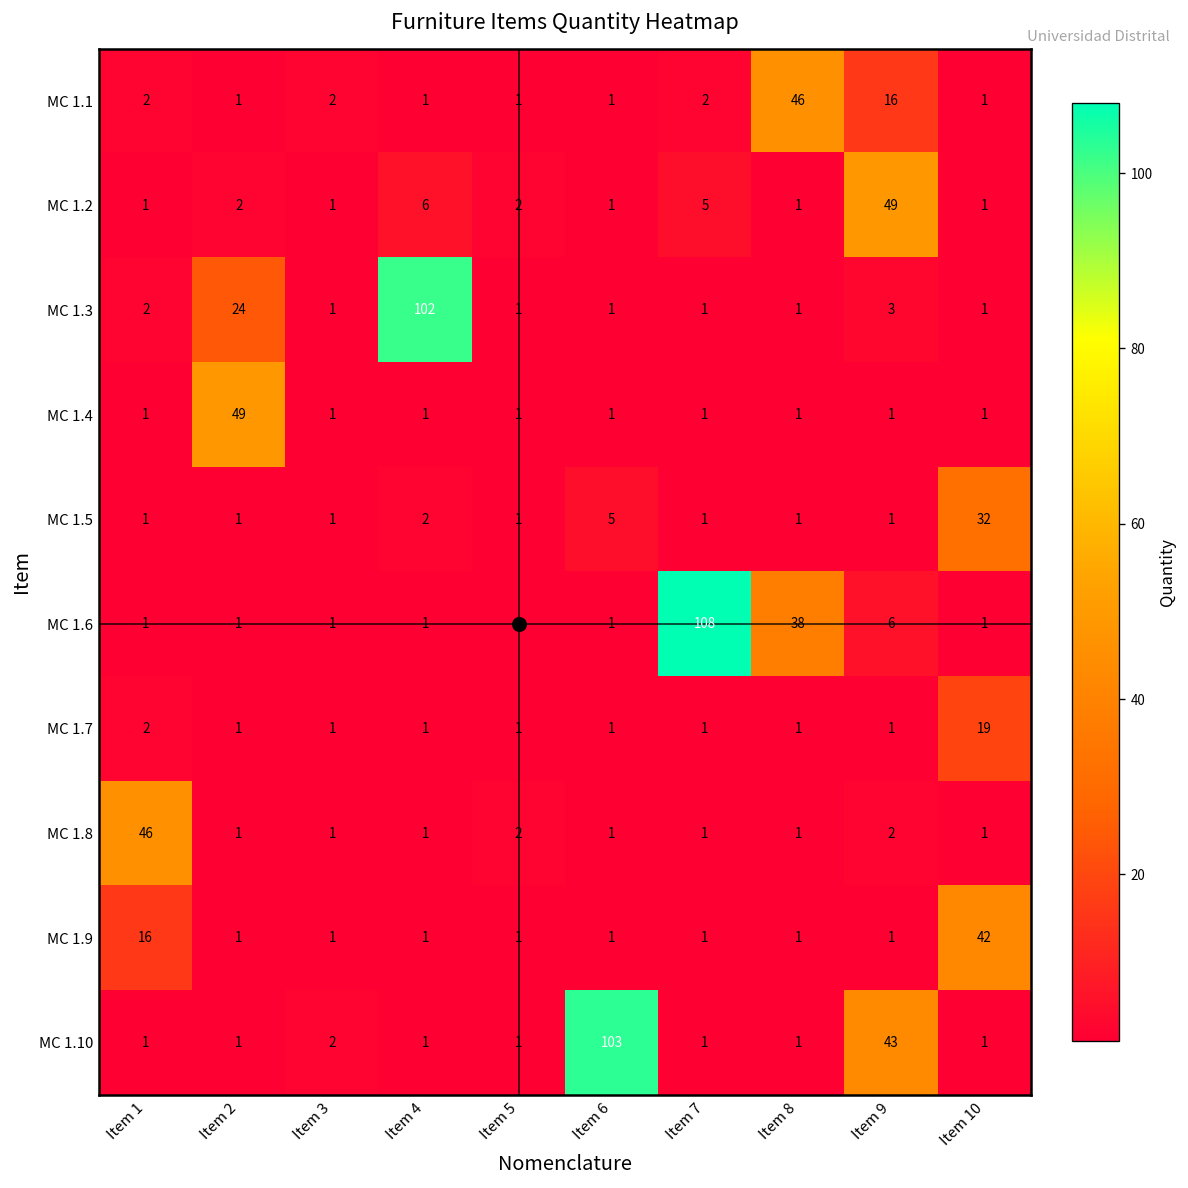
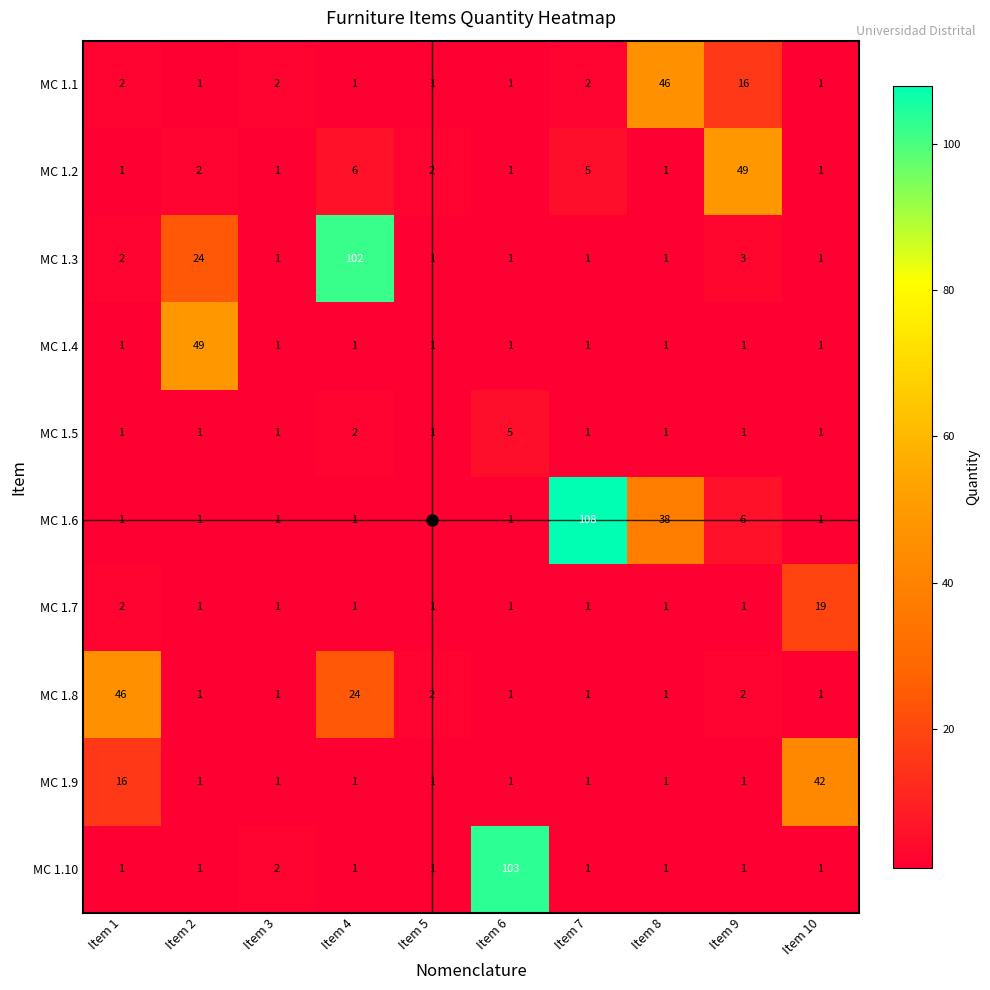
MC 1.5, Item 10: 32 -> 1
MC 1.8, Item 4: 1 -> 24
MC 1.10, Item 9: 43 -> 1
